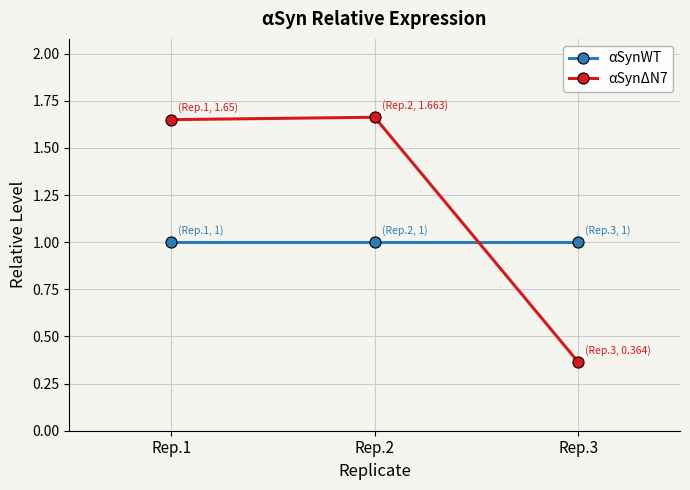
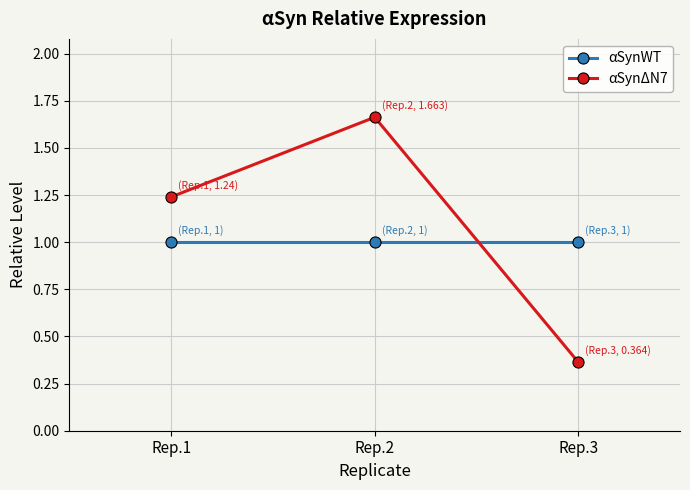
αSynΔN7, Rep.1: 1.65 -> 1.24
